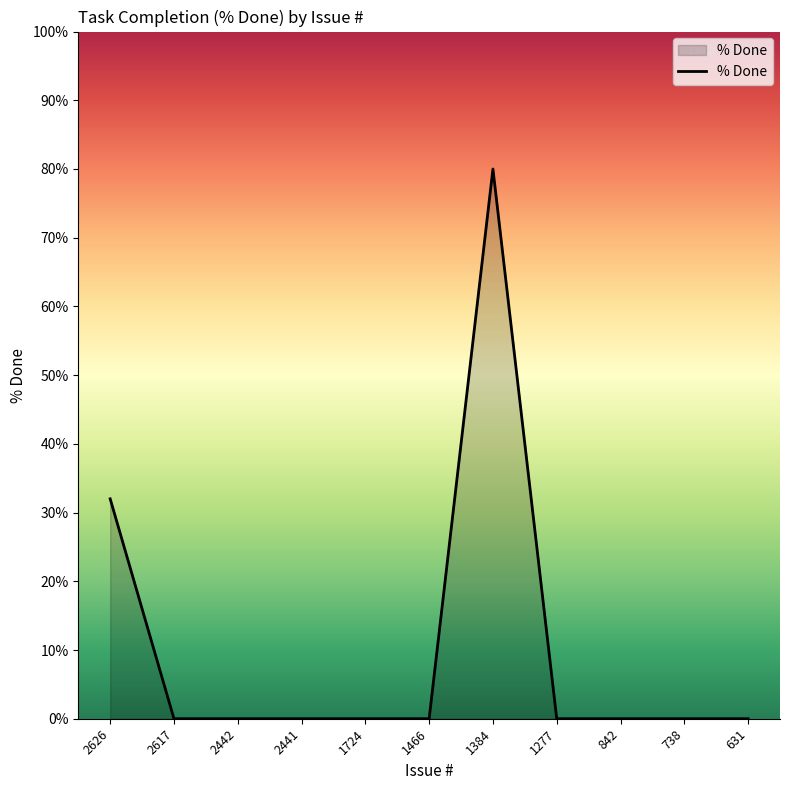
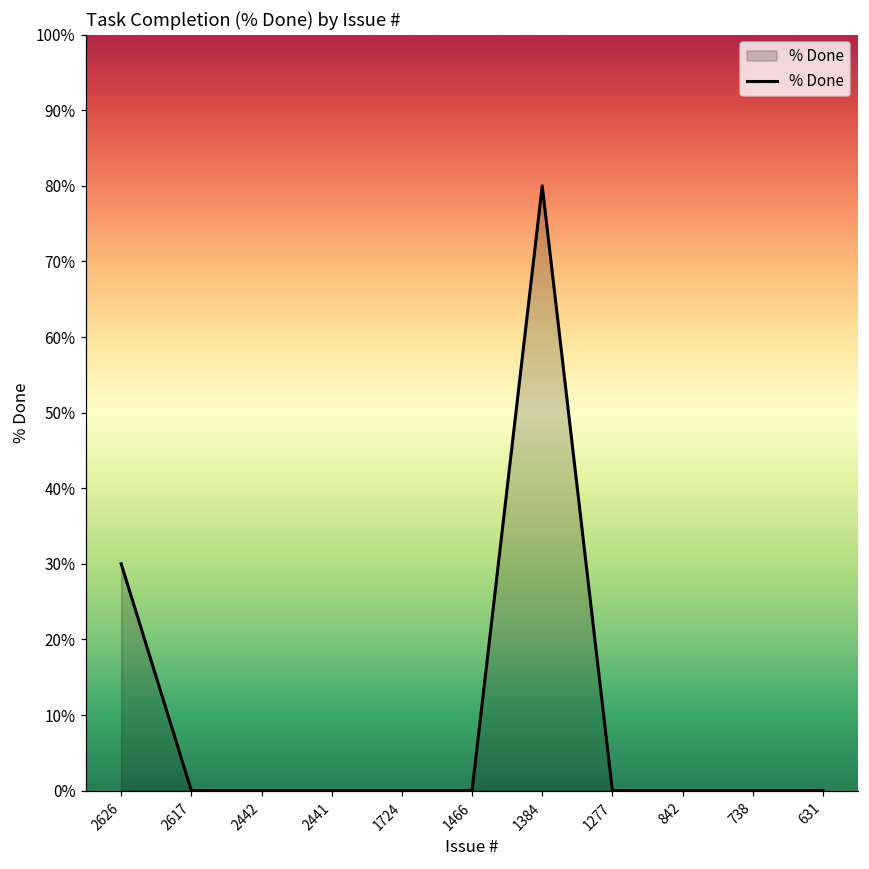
2626: 32% -> 30%
